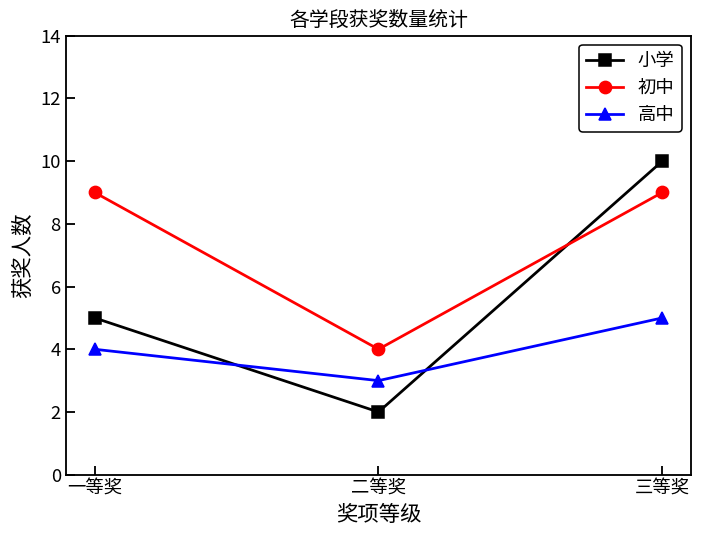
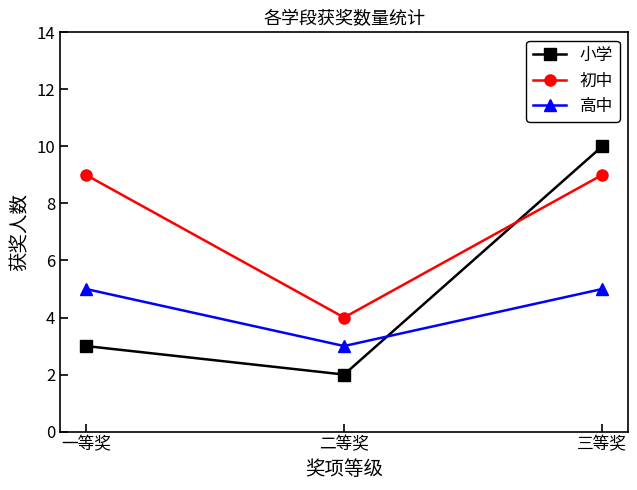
小学, 一等奖: 5 -> 3
高中, 一等奖: 4 -> 5
